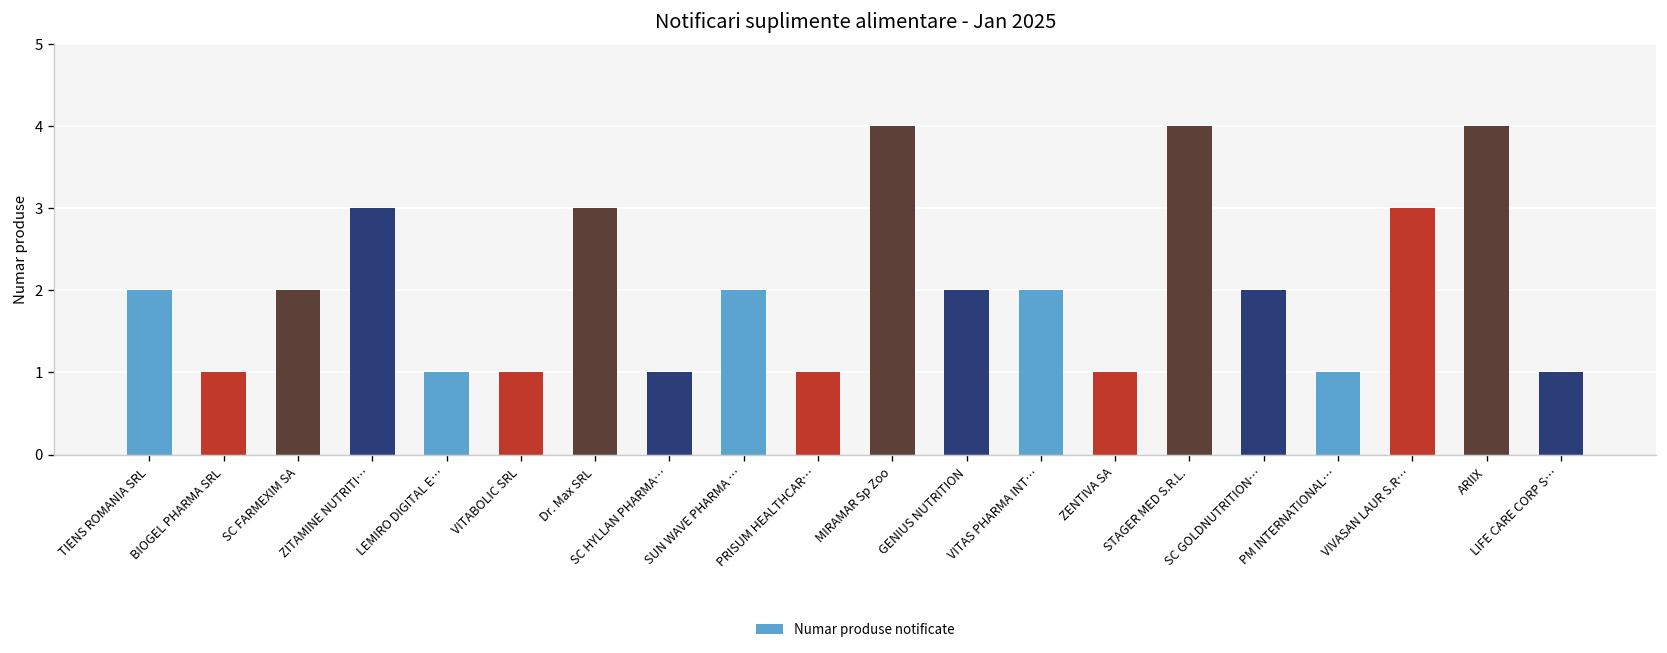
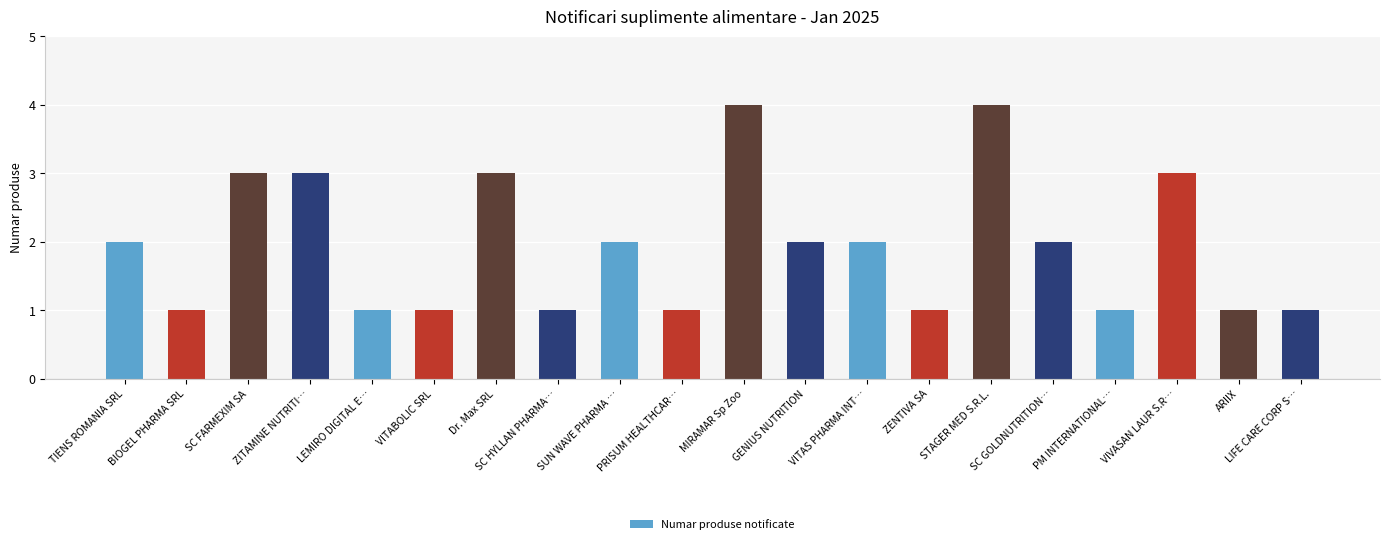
SC FARMEXIM SA: 2 -> 3
ARIIX: 4 -> 1
